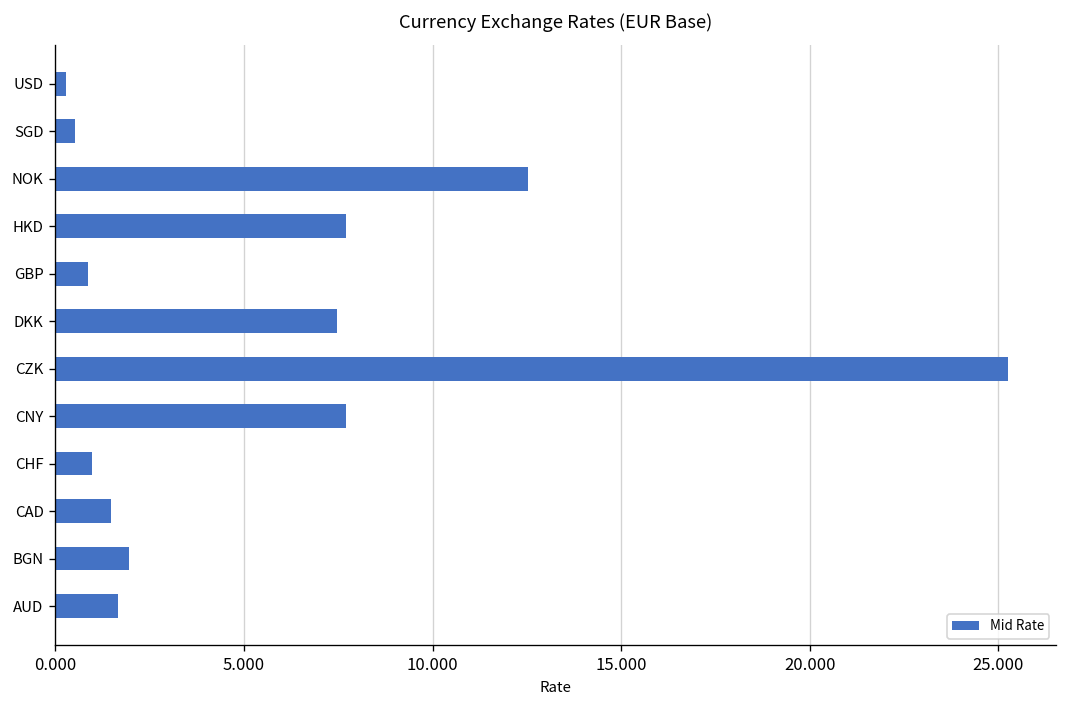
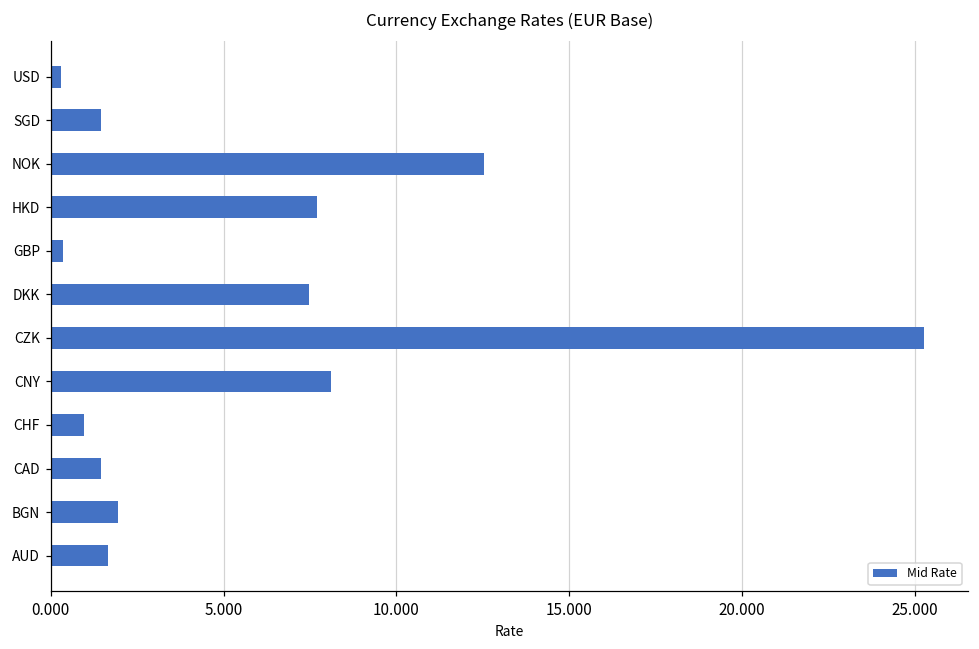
SGD: 0.5 -> 1.5
GBP: 0.9 -> 0.3
CNY: 7.7 -> 8.1
